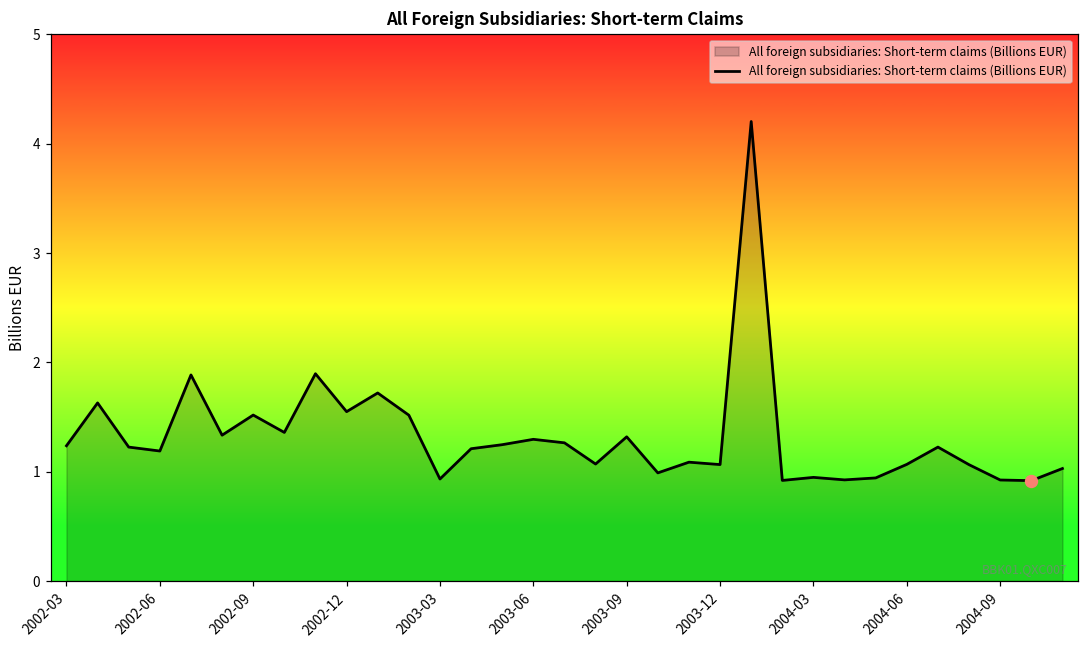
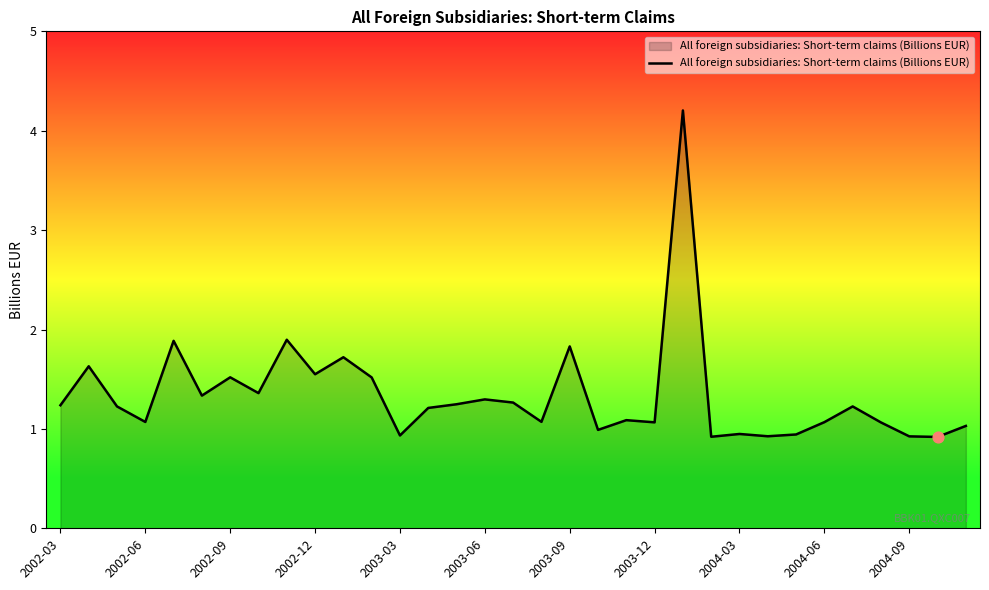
All foreign subsidiaries: Short-term claims (Billions EUR), 2002-06: 1.2 -> 1.1
All foreign subsidiaries: Short-term claims (Billions EUR), 2003-09: 1.3 -> 1.8
